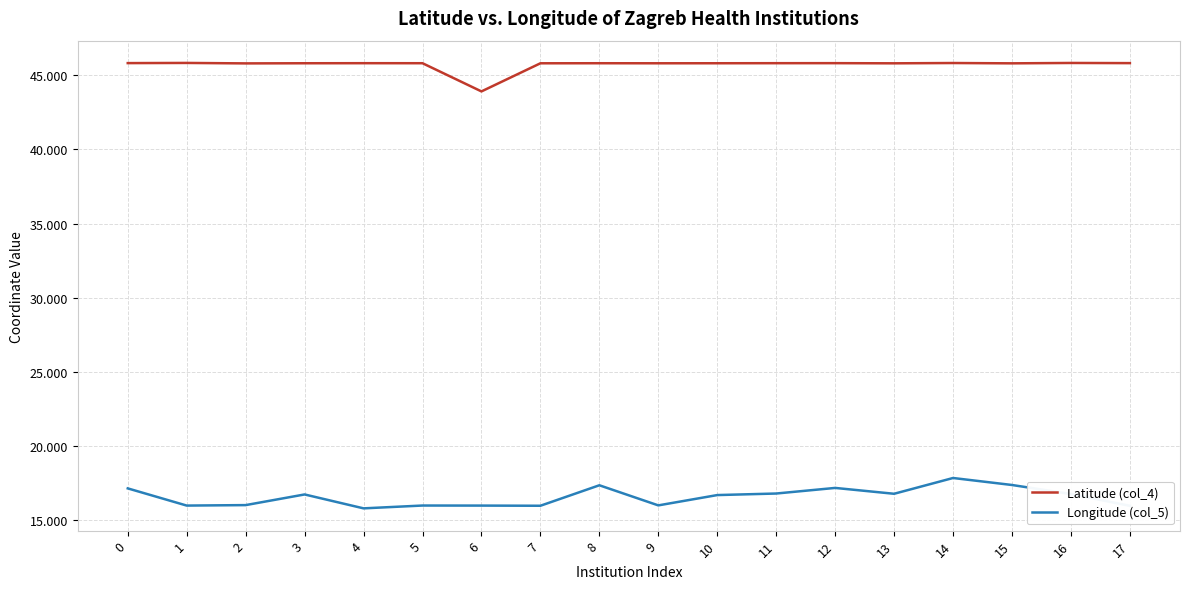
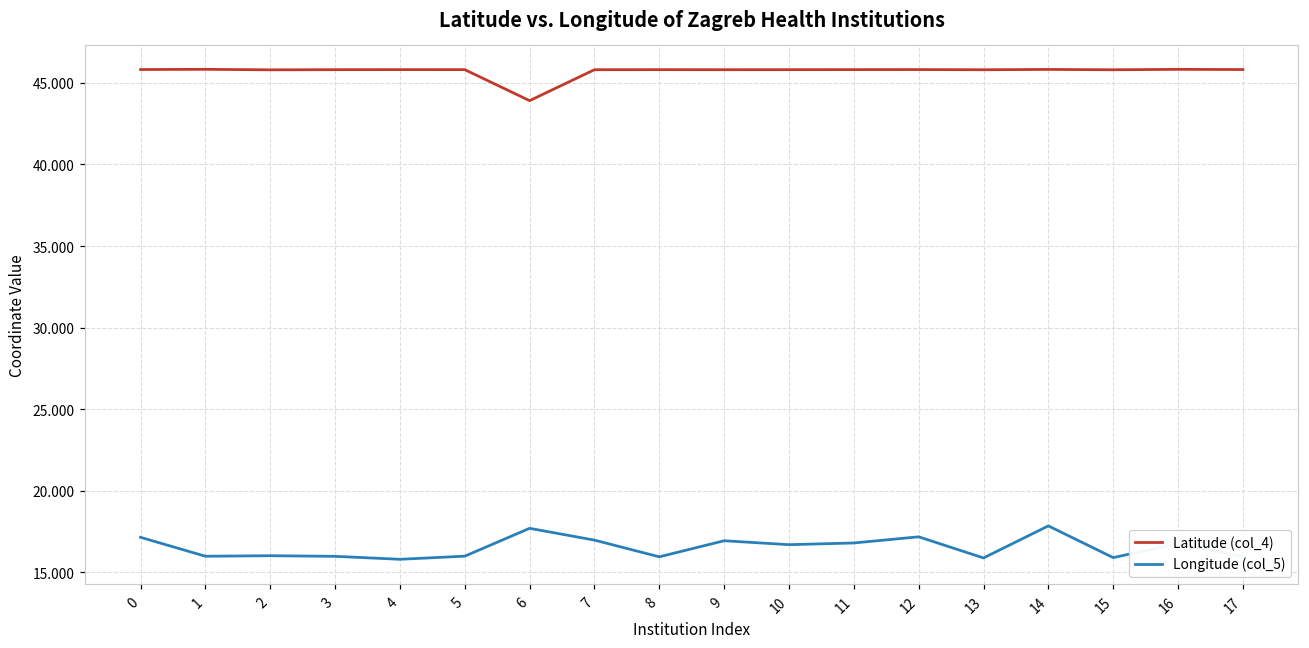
Longitude (col_5), 3: 16.7 -> 16.0
Longitude (col_5), 6: 16.0 -> 17.7
Longitude (col_5), 7: 16.0 -> 17.0
Longitude (col_5), 8: 17.4 -> 15.9
Longitude (col_5), 9: 16.0 -> 16.9
Longitude (col_5), 13: 16.8 -> 15.9
Longitude (col_5), 15: 17.4 -> 15.9
